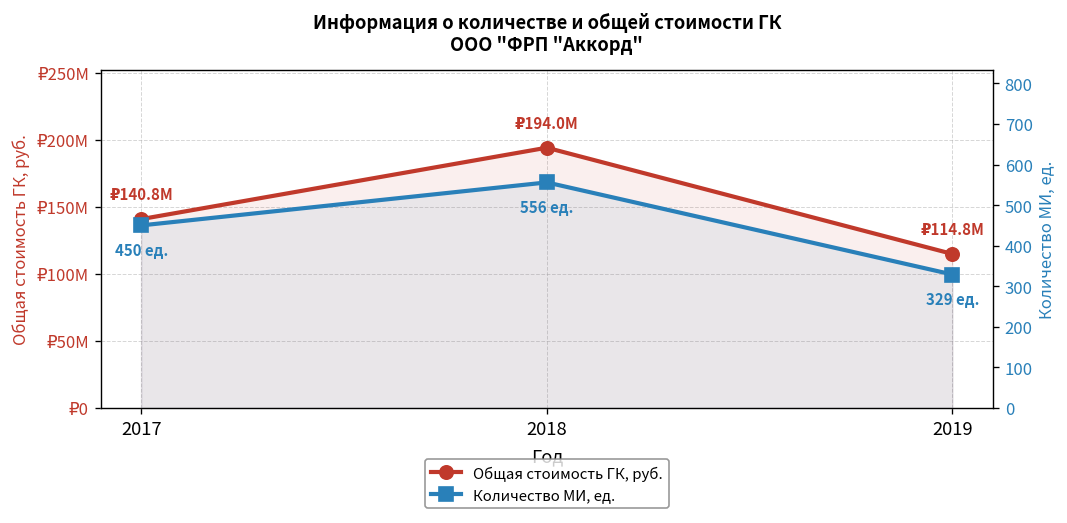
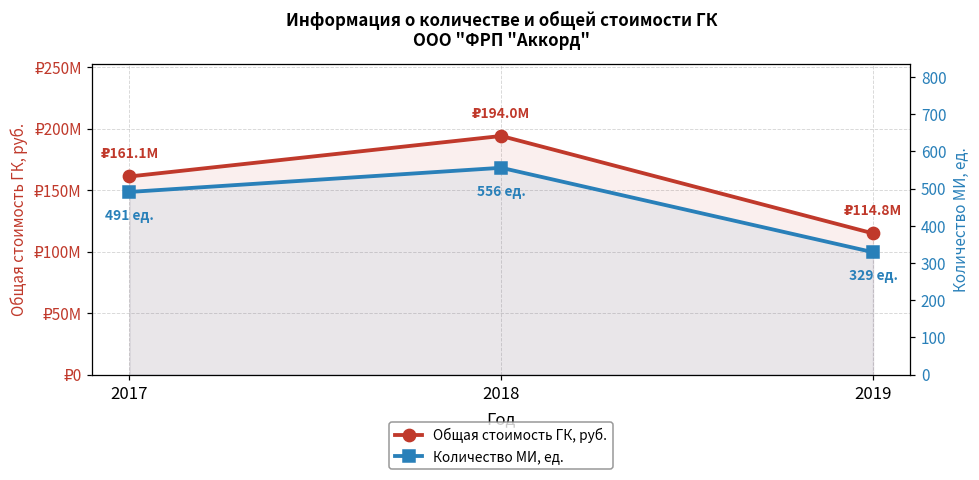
Общая стоимость ГК, руб., 2017: 140.8M -> 161.1M
Количество МИ, ед., 2017: 450 -> 491
